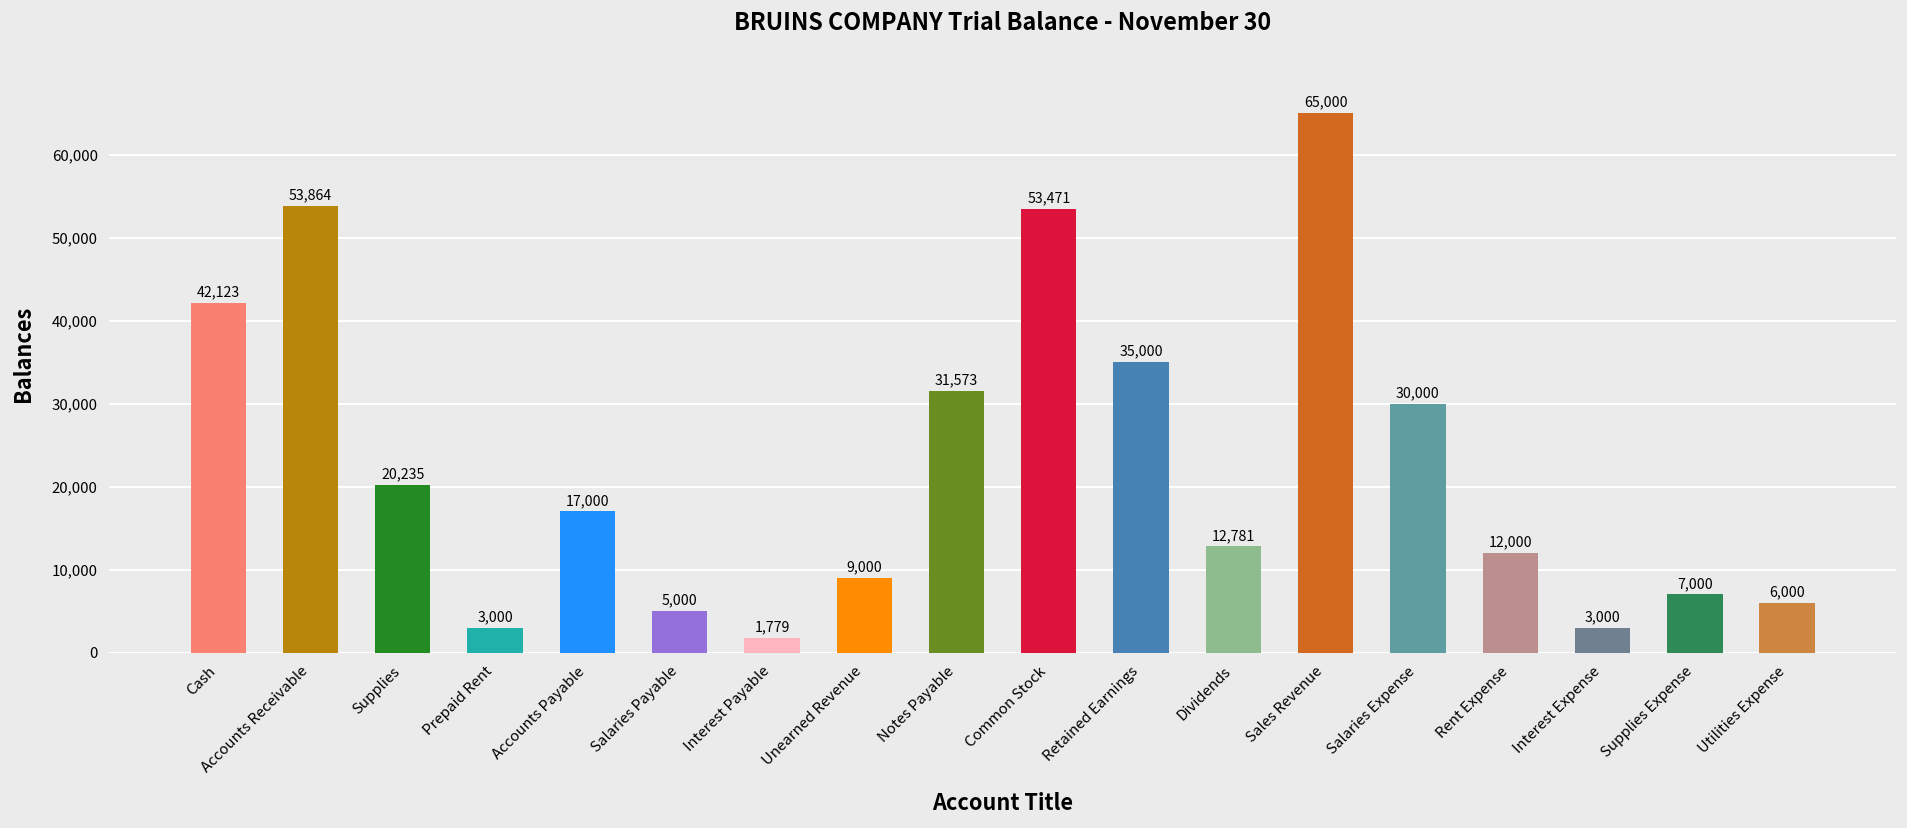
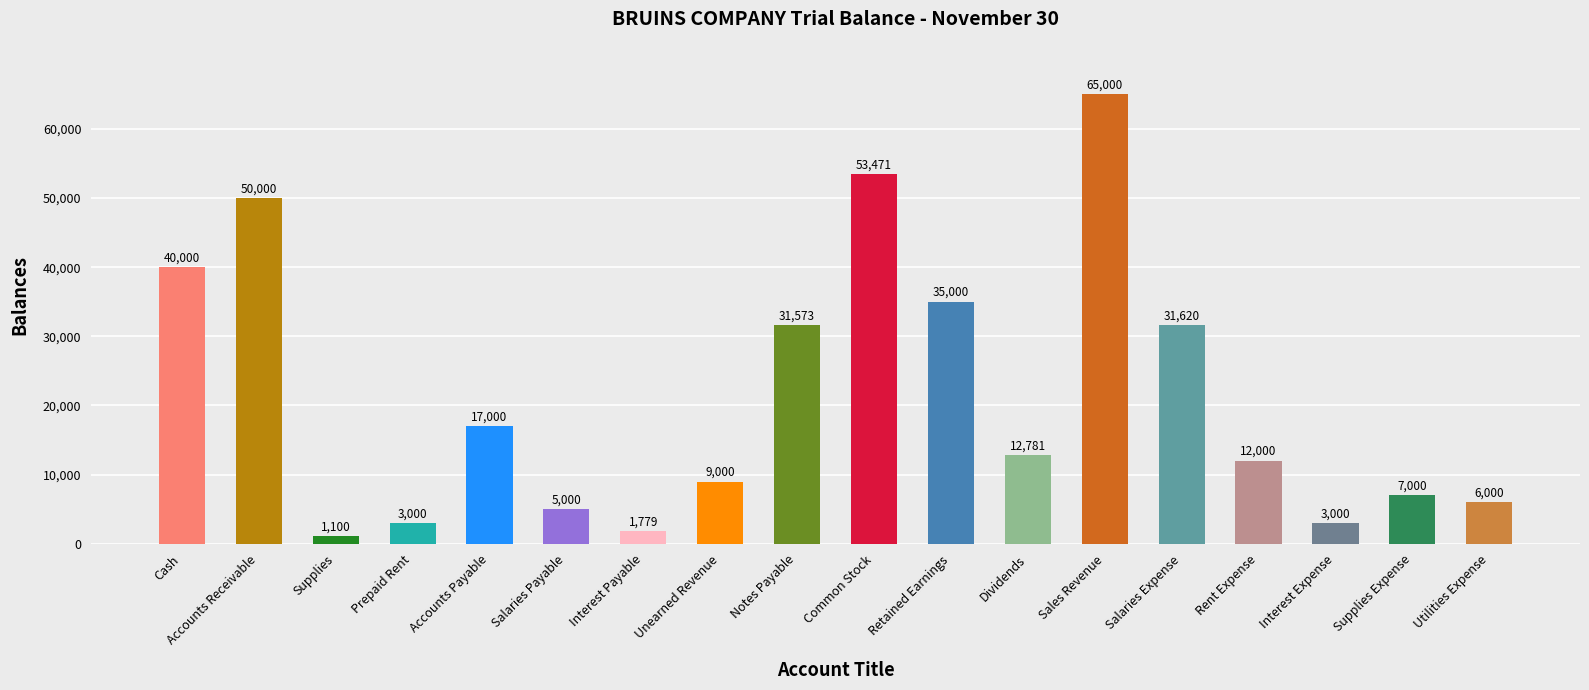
Cash: 42,123 -> 40,000
Accounts Receivable: 53,864 -> 50,000
Supplies: 20,235 -> 1,100
Salaries Expense: 30,000 -> 31,620
